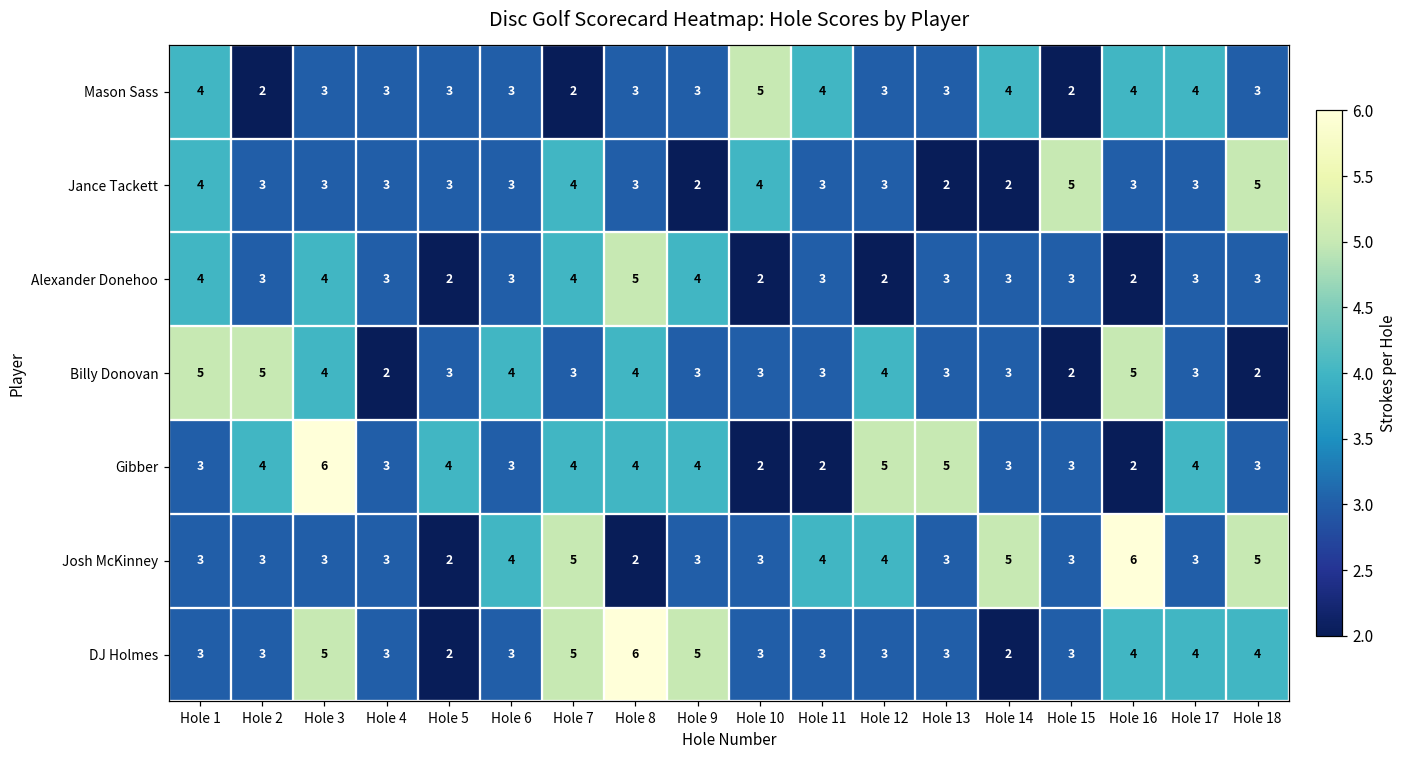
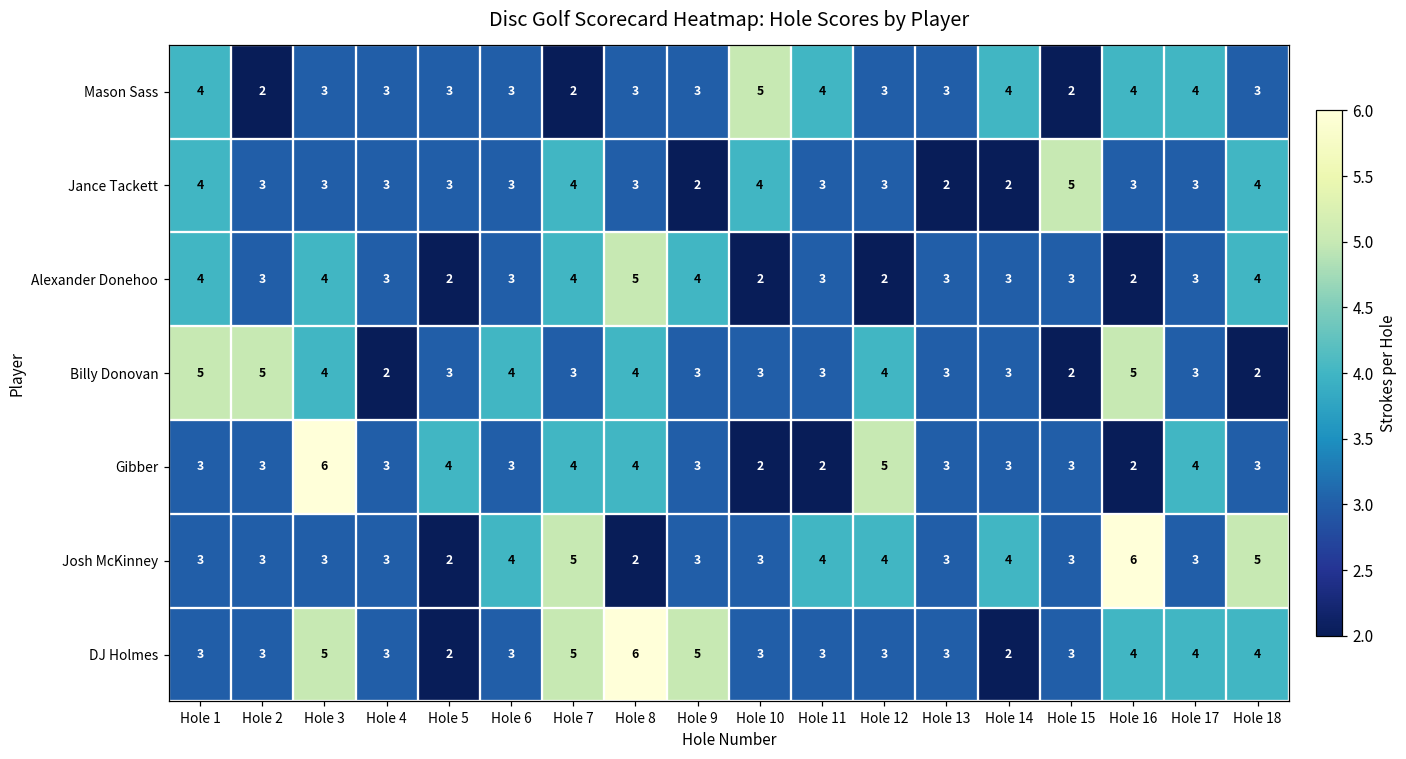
Jance Tackett, Hole 18: 5 -> 4
Alexander Donehoo, Hole 18: 3 -> 4
Gibber, Hole 2: 4 -> 3
Gibber, Hole 9: 4 -> 3
Gibber, Hole 13: 5 -> 3
Josh McKinney, Hole 14: 5 -> 4
